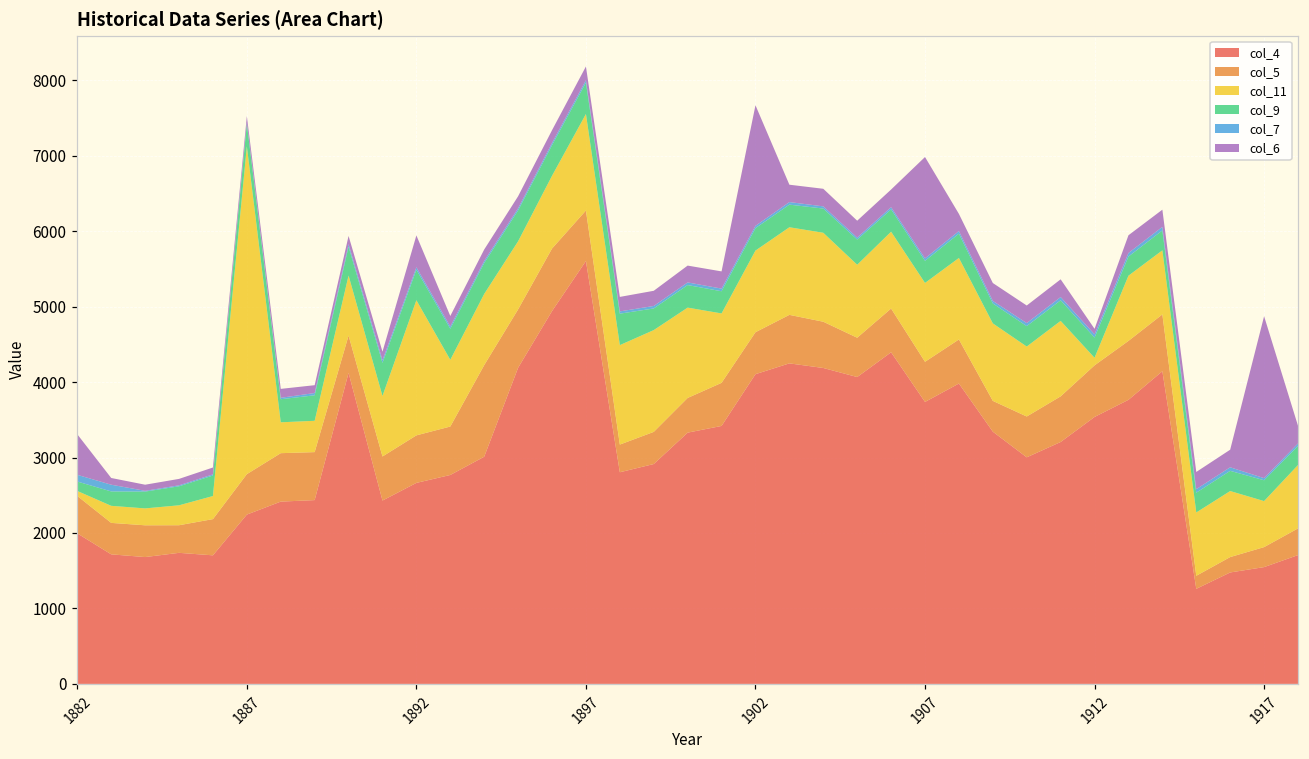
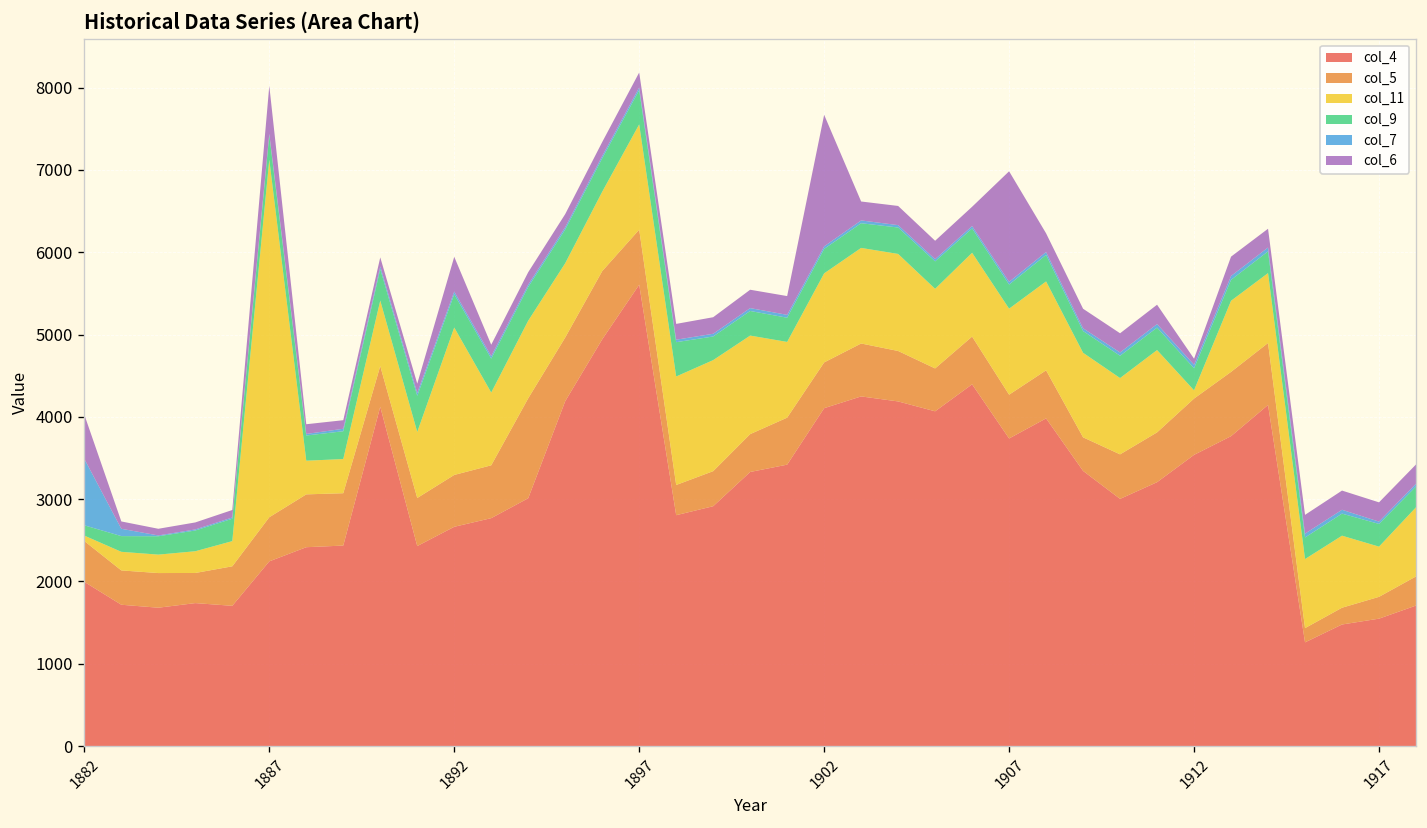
col_7, 1882: 100 -> 800
col_6, 1887: 100 -> 600
col_6, 1917: 2100 -> 200
